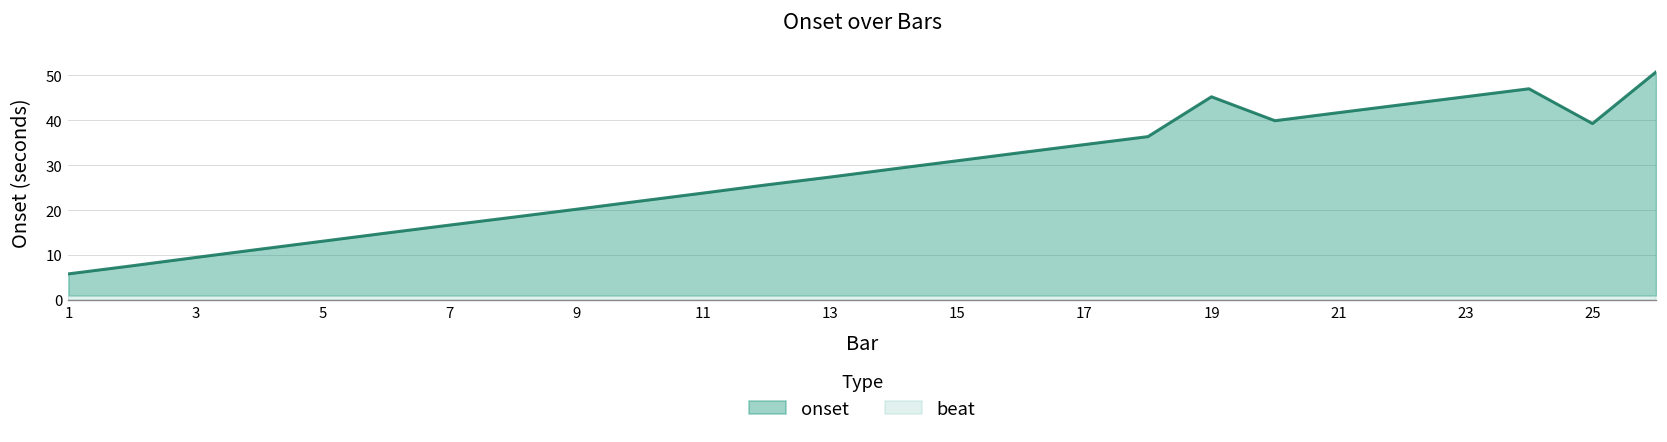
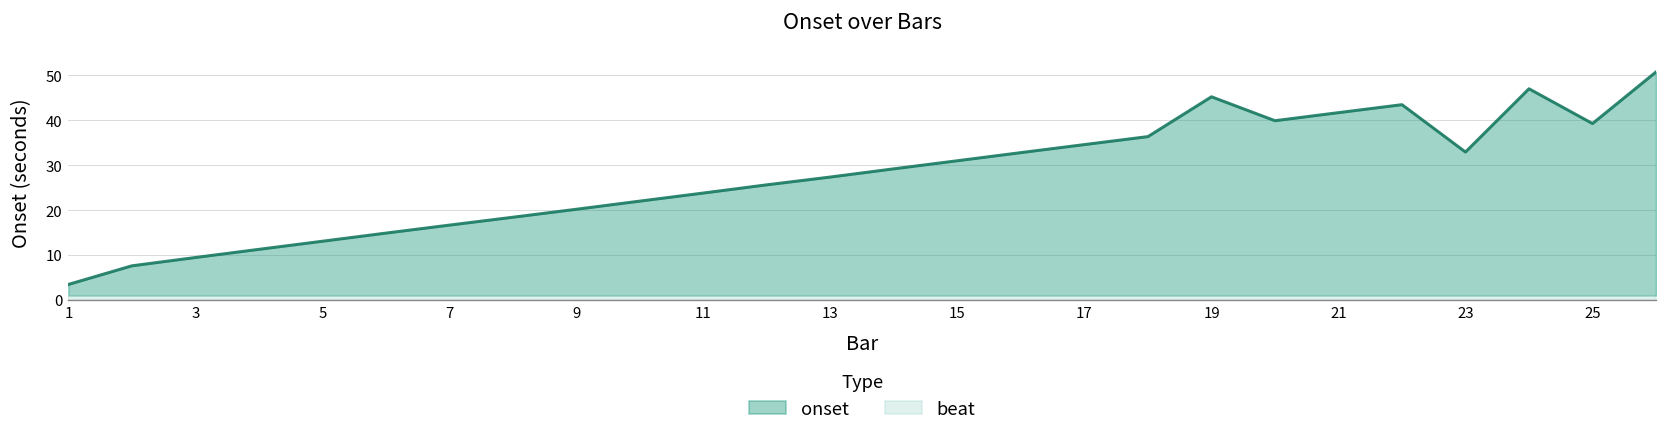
onset, 1: 6 -> 3
onset, 23: 45 -> 33
